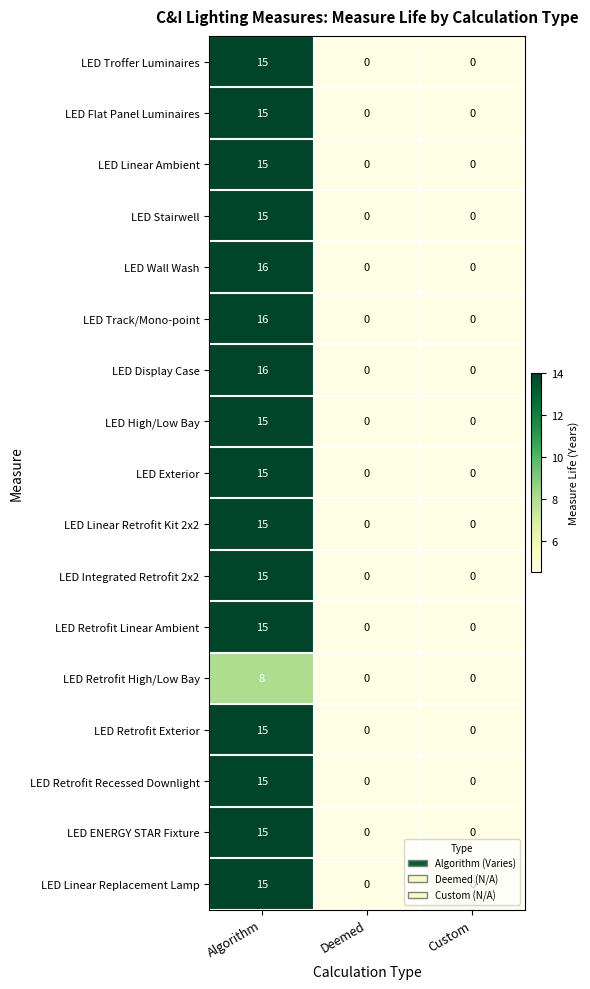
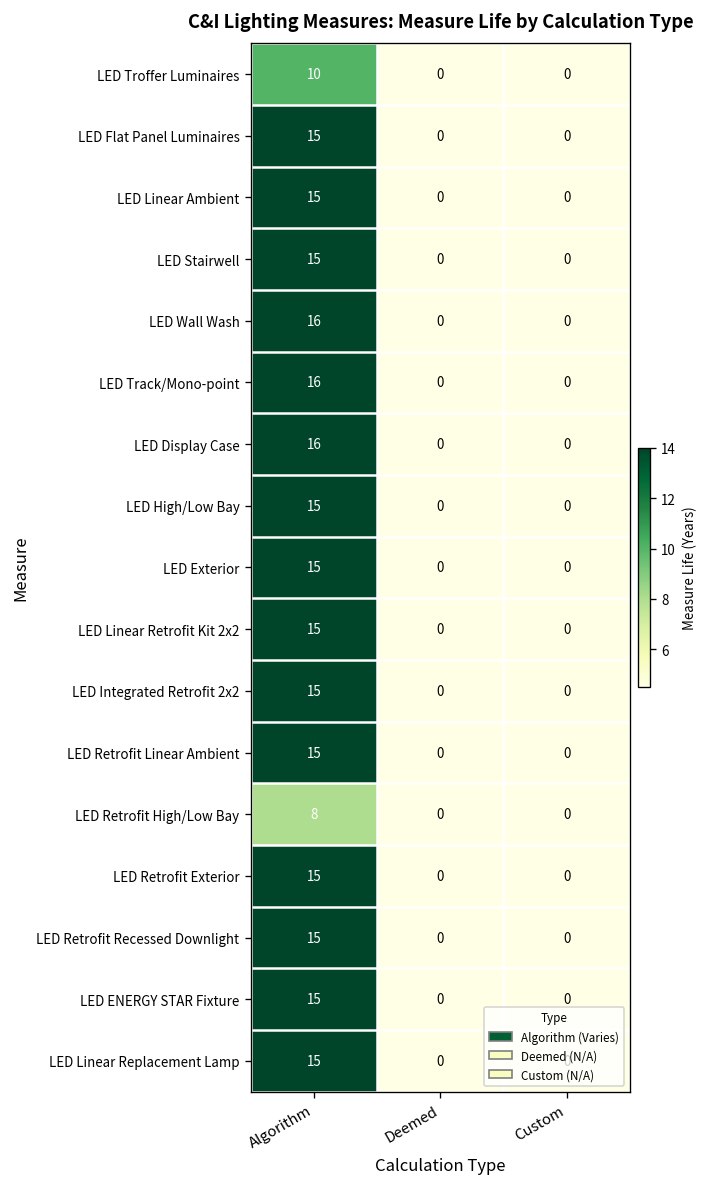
LED Troffer Luminaires, Algorithm: 15 -> 10
